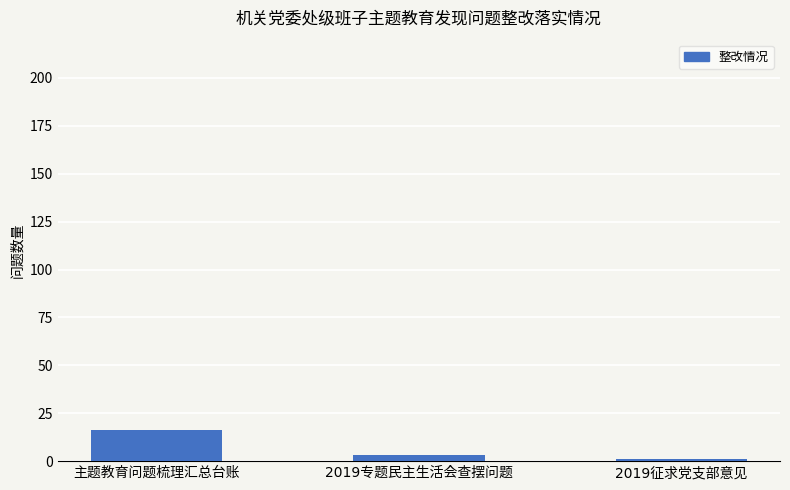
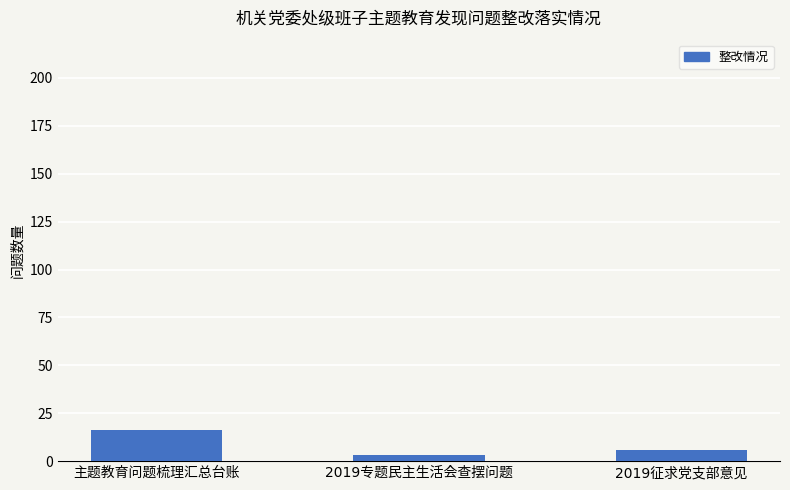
2019征求党支部意见: 1 -> 6
